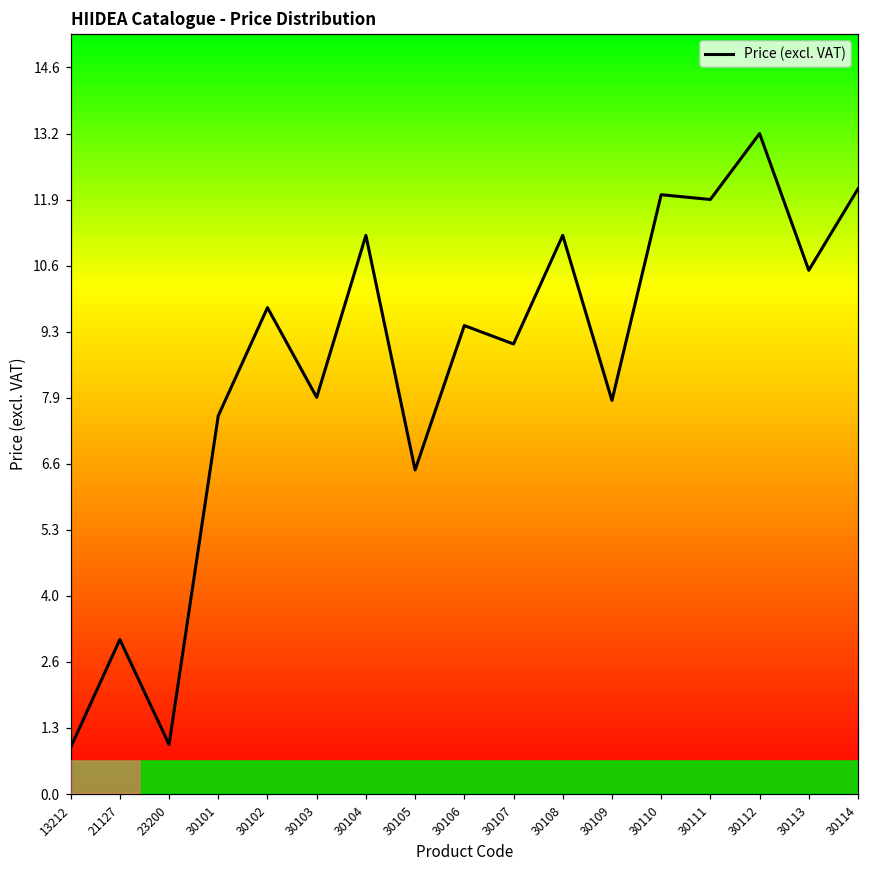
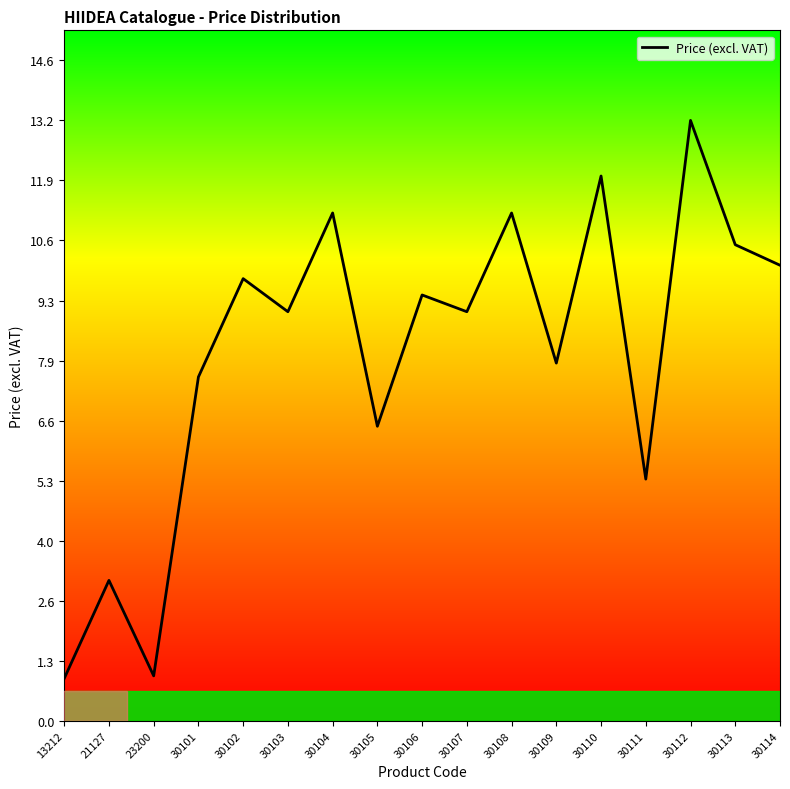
30103: 8.0 -> 9.0
30111: 11.9 -> 5.3
30114: 12.1 -> 10.1
